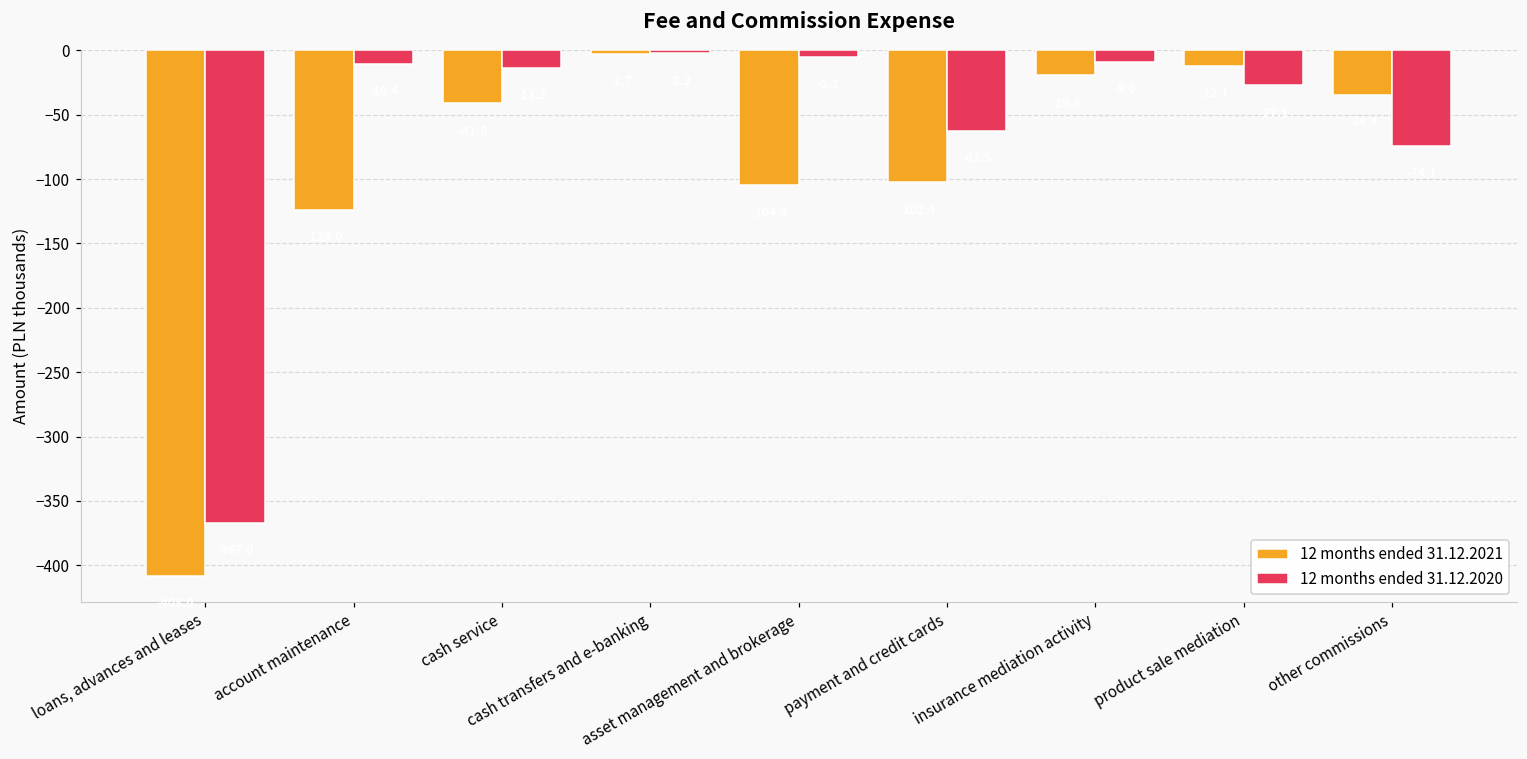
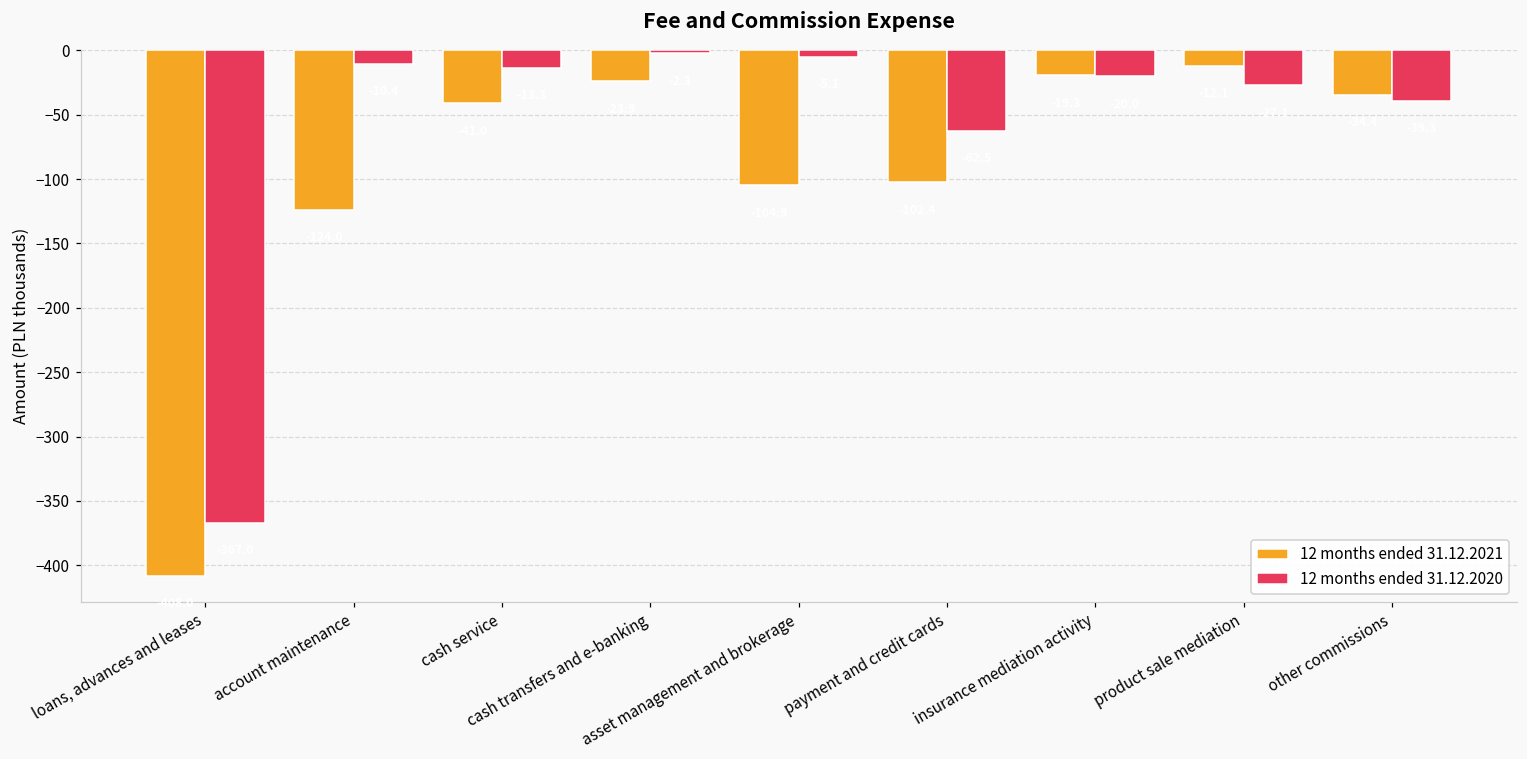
12 months ended 31.12.2021, cash transfers and e-banking: -3 -> -24
12 months ended 31.12.2020, insurance mediation activity: -9 -> -20
12 months ended 31.12.2020, other commissions: -74 -> -39
